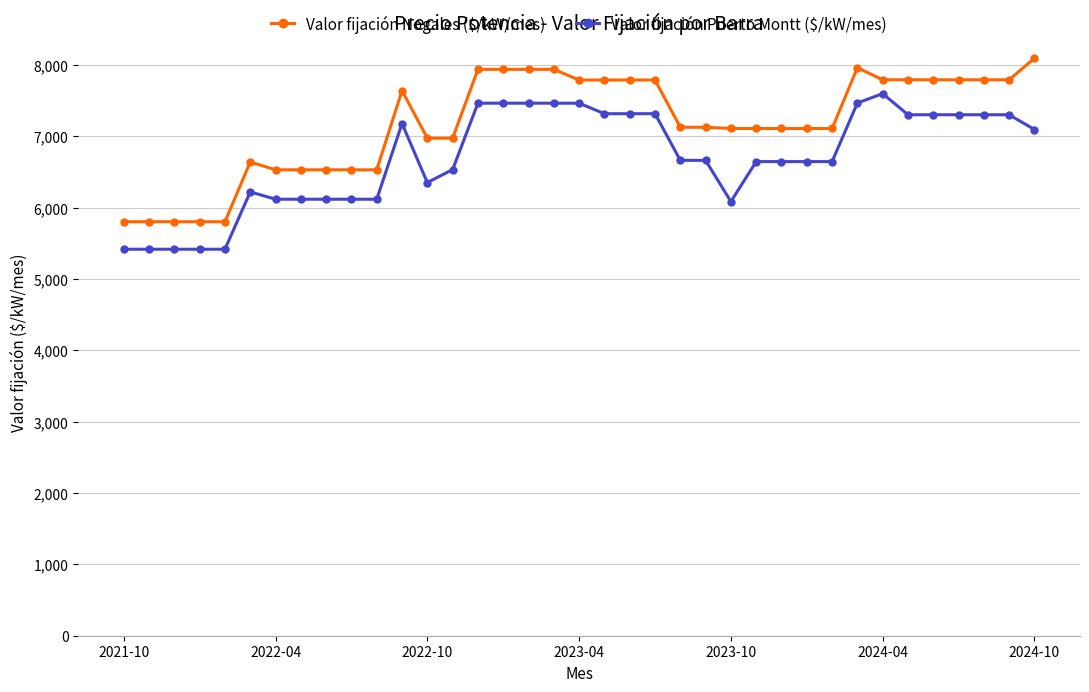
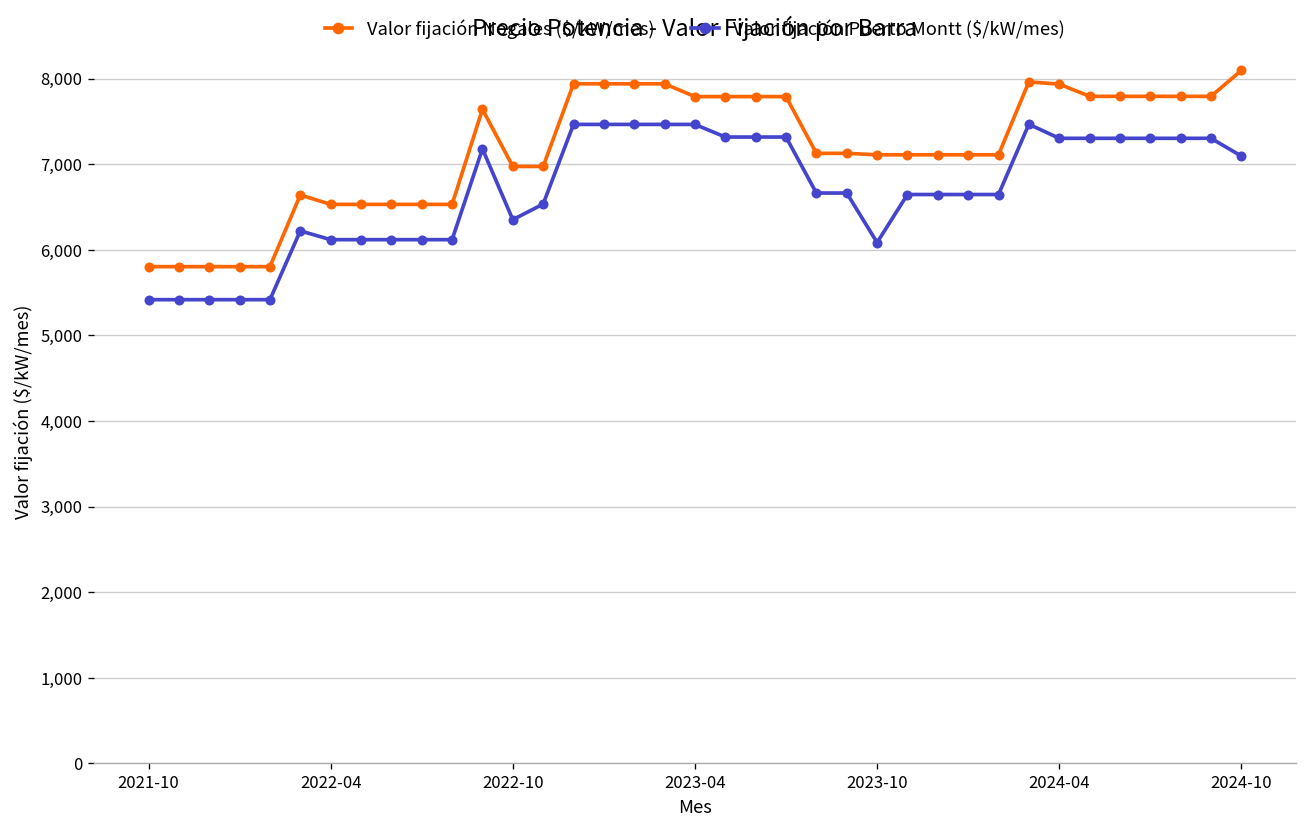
Valor fijación Nogales ($/kW/mes), 2024-04: 7,800 -> 7,900
Valor fijación Puerto Montt ($/kW/mes), 2024-04: 7,600 -> 7,300
